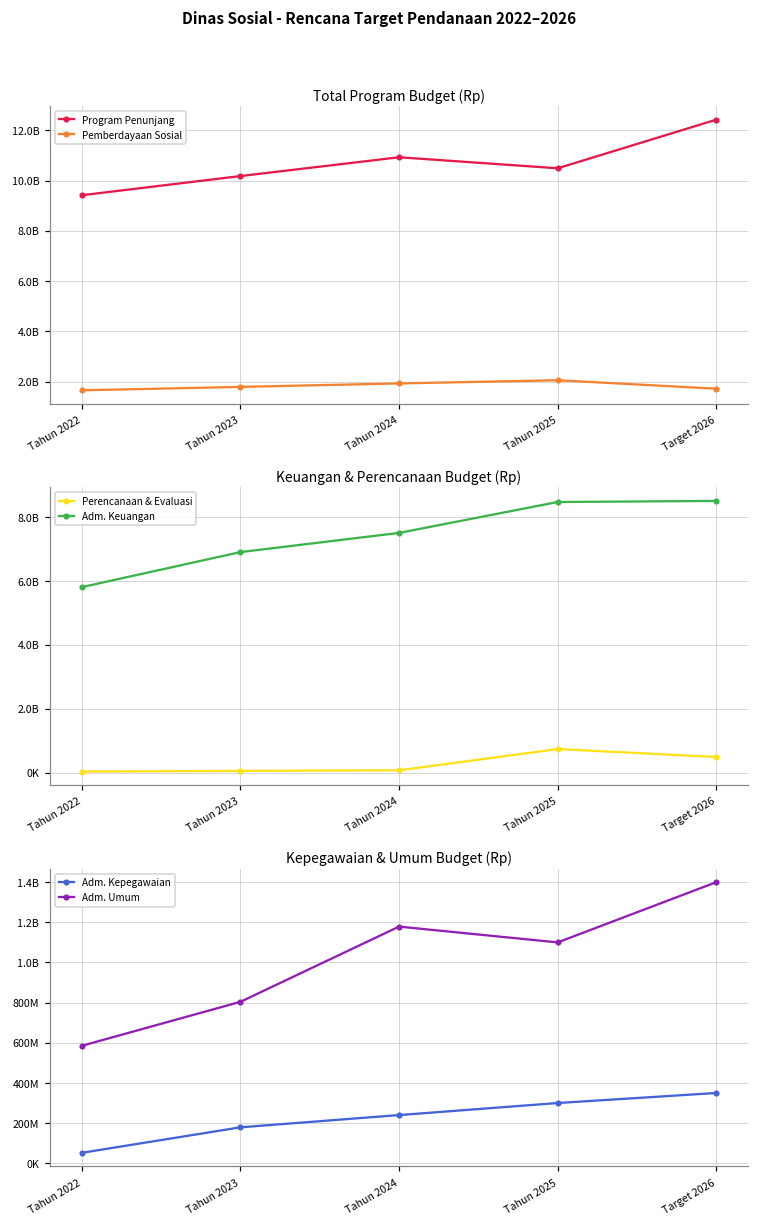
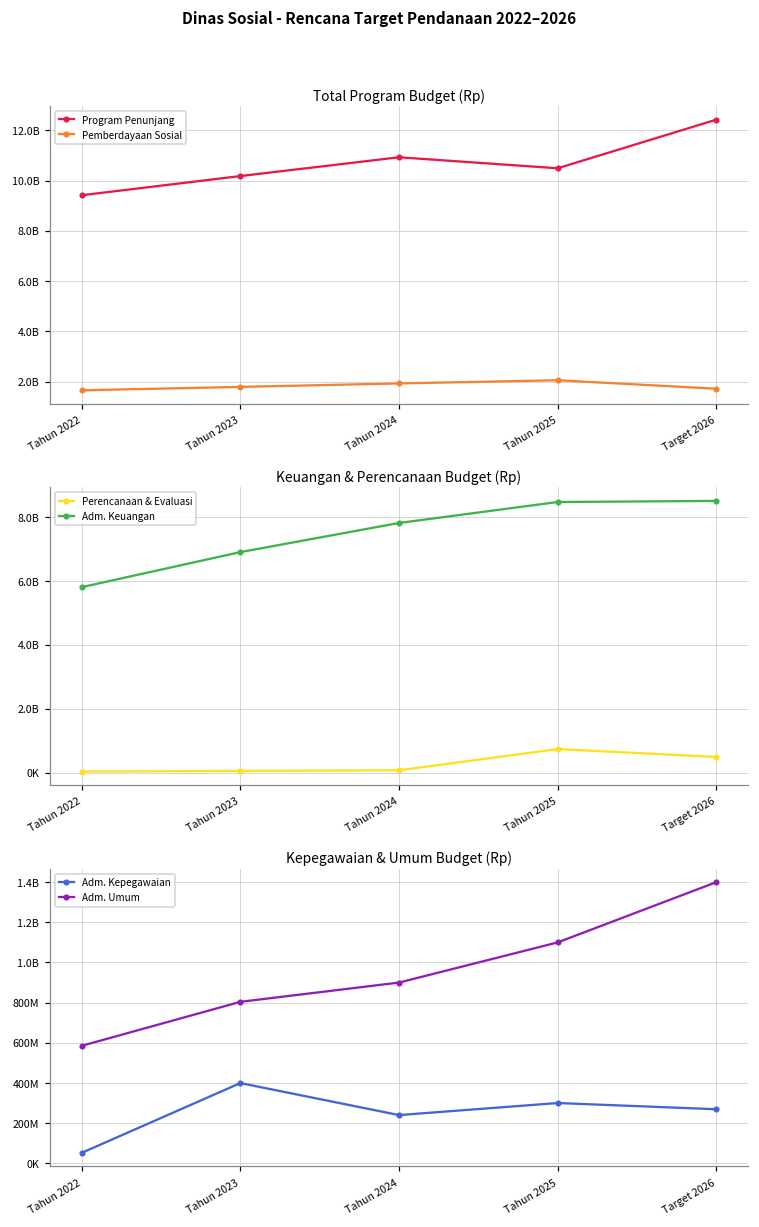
Keuangan & Perencanaan Budget (Rp), Adm. Keuangan, Tahun 2024: 7500000000 -> 7800000000
Kepegawaian & Umum Budget (Rp), Adm. Kepegawaian, Tahun 2023: 180000000 -> 400000000
Kepegawaian & Umum Budget (Rp), Adm. Umum, Tahun 2024: 1180000000 -> 900000000
Kepegawaian & Umum Budget (Rp), Adm. Kepegawaian, Target 2026: 350000000 -> 270000000
